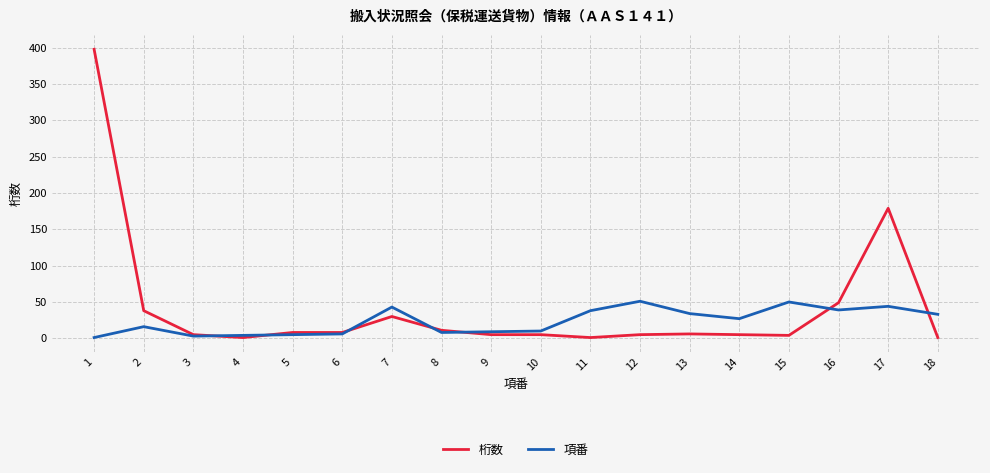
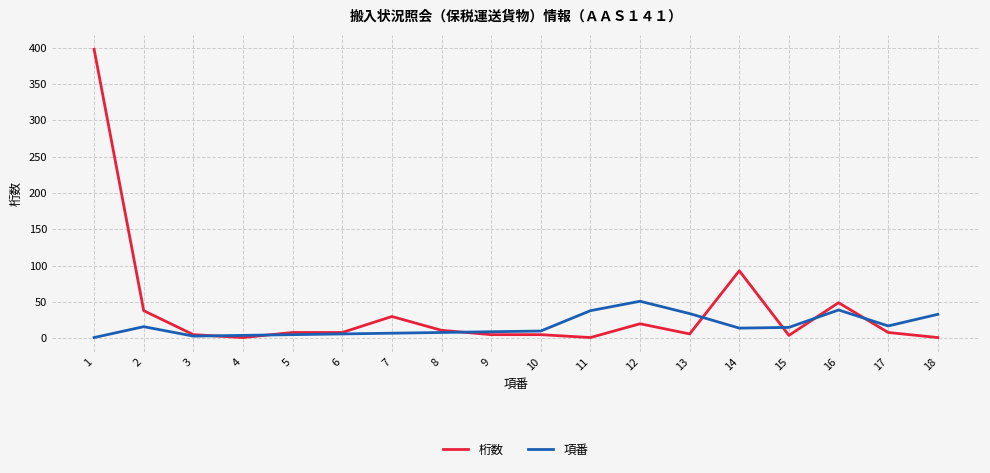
項番, 7: 40 -> 10
桁数, 12: 10 -> 20
桁数, 14: 10 -> 90
項番, 14: 30 -> 10
項番, 15: 50 -> 20
桁数, 17: 180 -> 10
項番, 17: 40 -> 20
